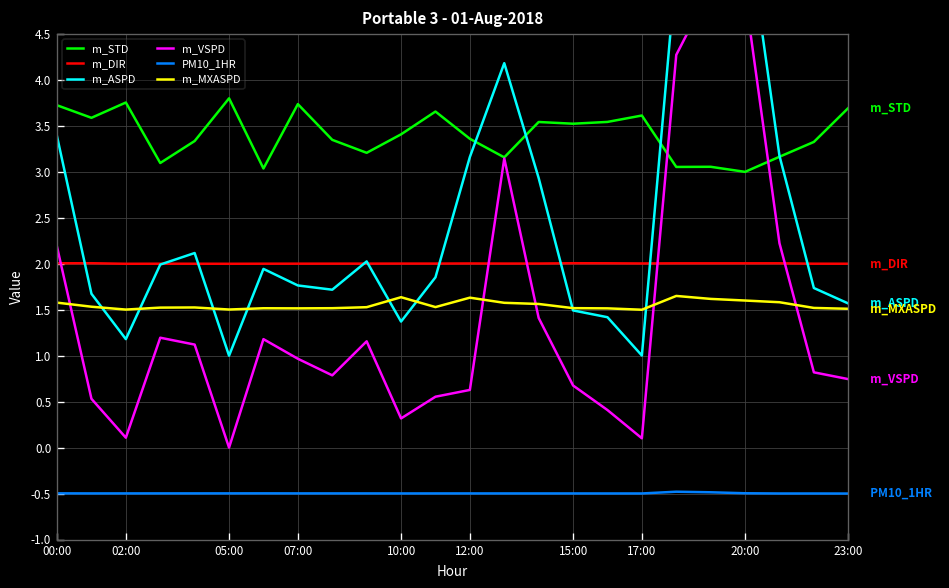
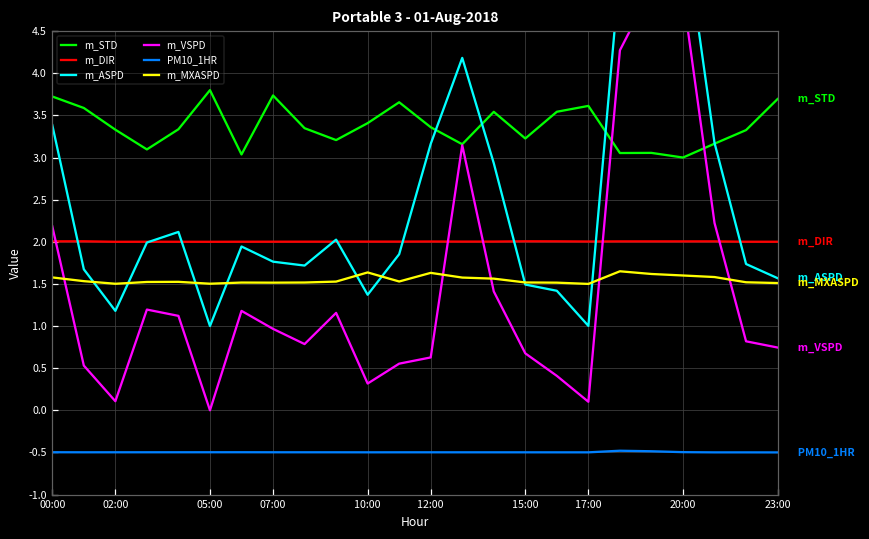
m_STD, 02:00: 3.8 -> 3.3
m_STD, 15:00: 3.5 -> 3.2
